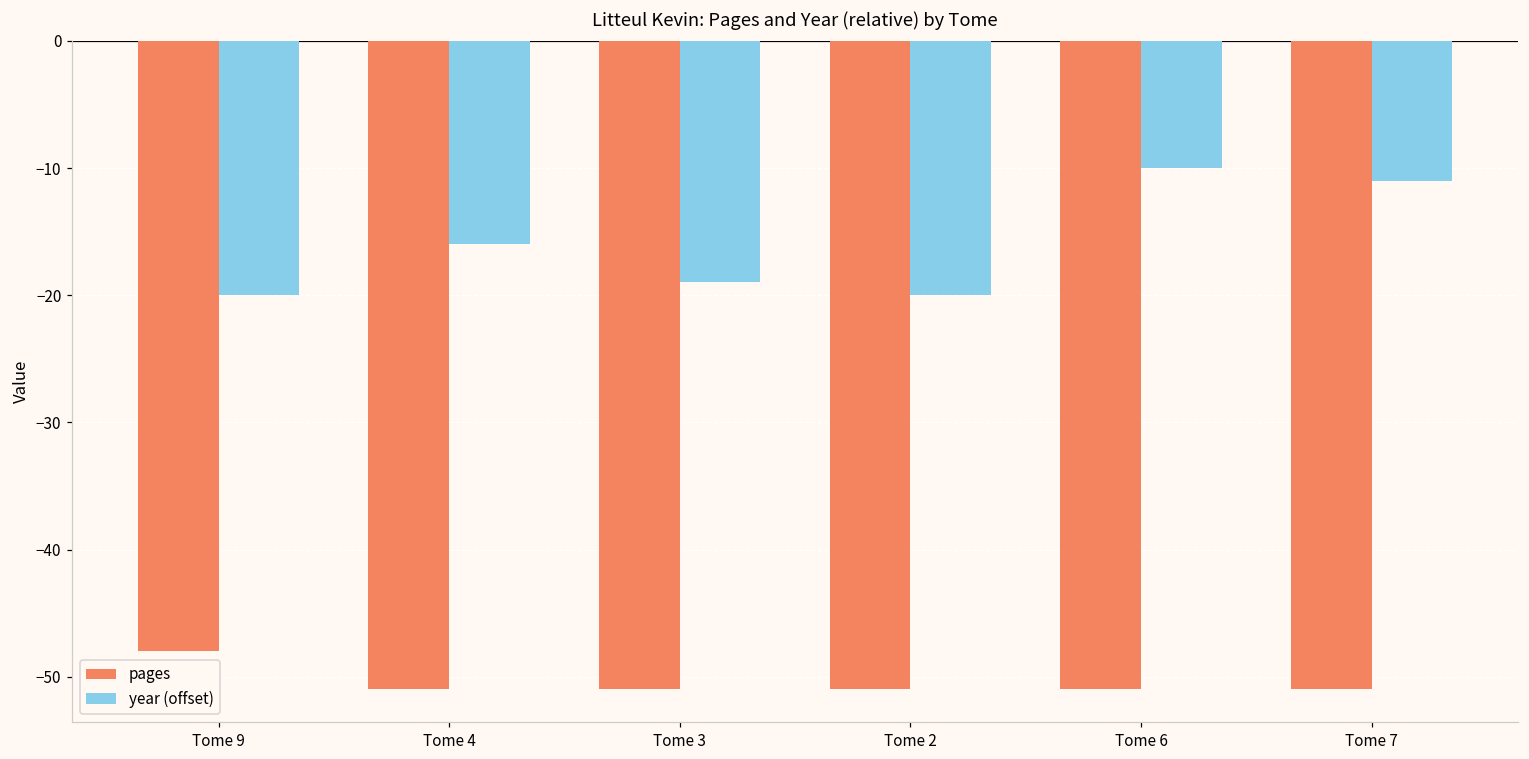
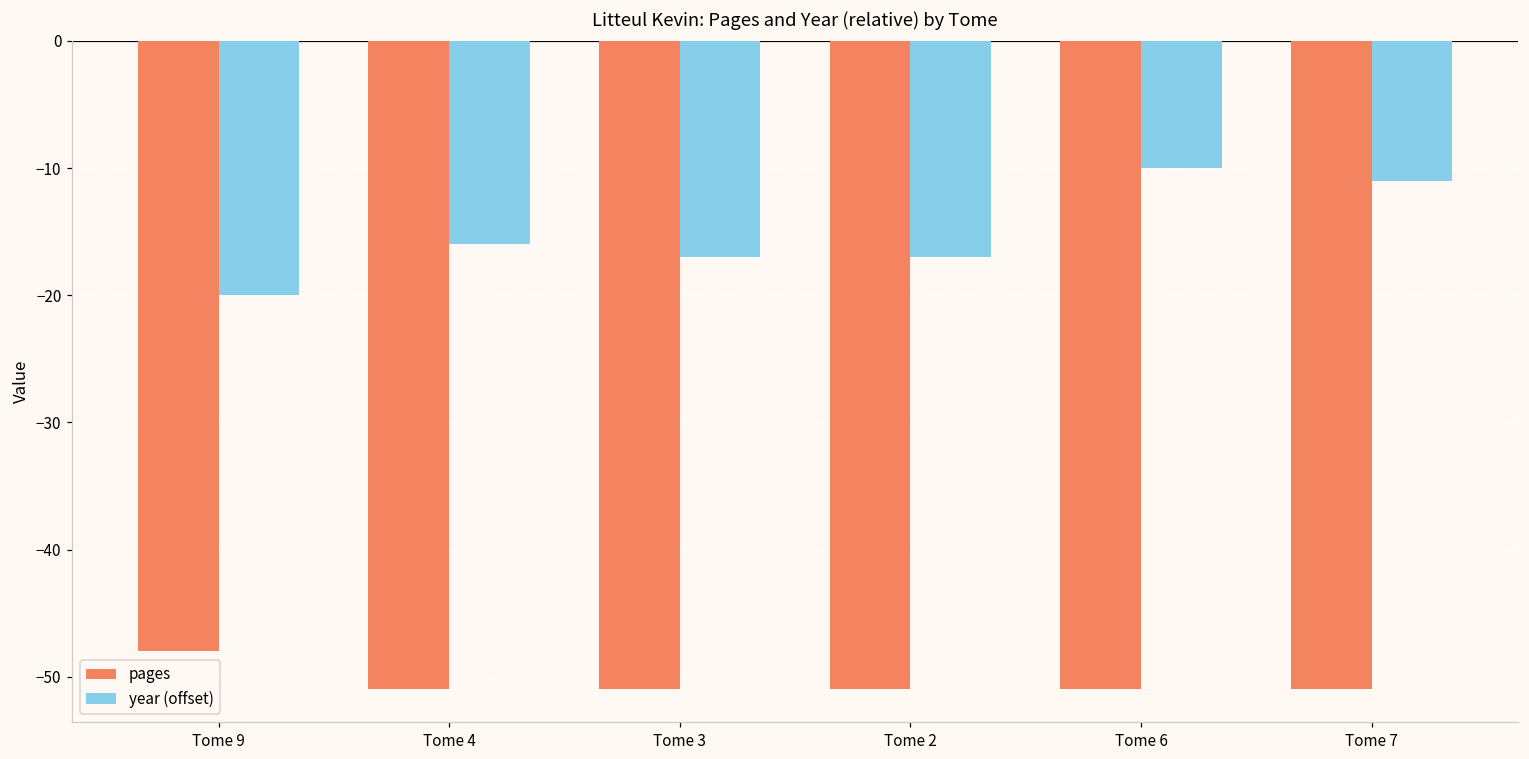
year (offset), Tome 3: -19.0 -> -17.0
year (offset), Tome 2: -20.0 -> -17.0
